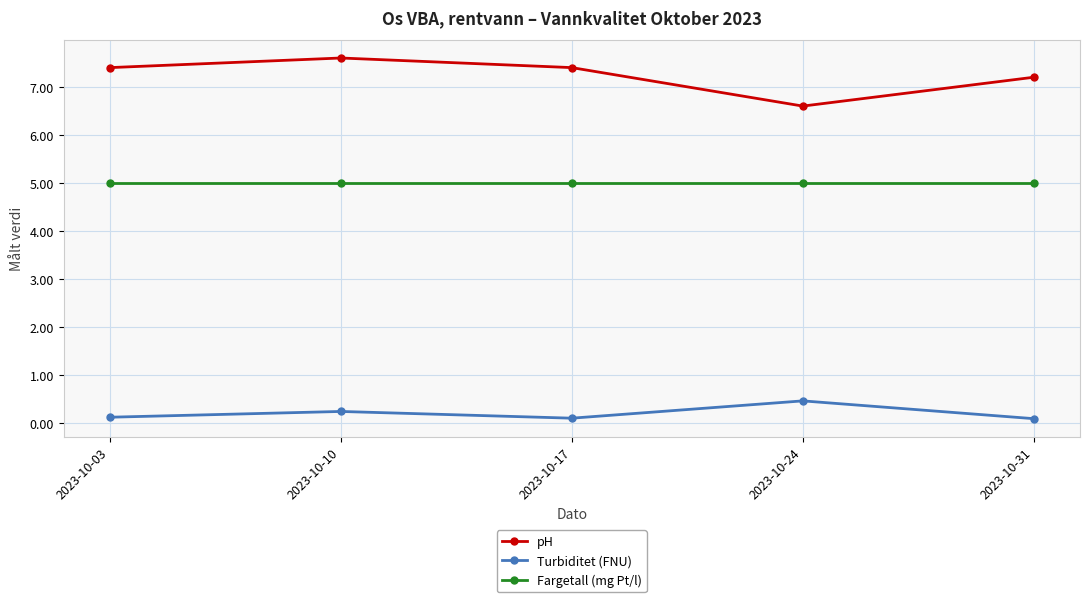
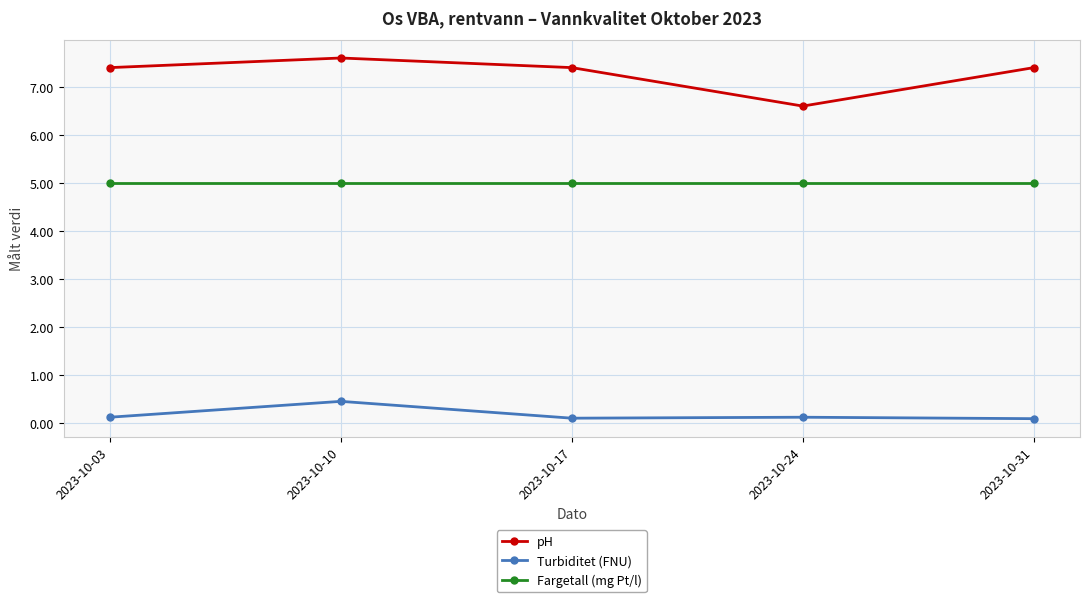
Turbiditet (FNU), 2023-10-10: 0.3 -> 0.5
Turbiditet (FNU), 2023-10-24: 0.5 -> 0.1
pH, 2023-10-31: 7.2 -> 7.4
